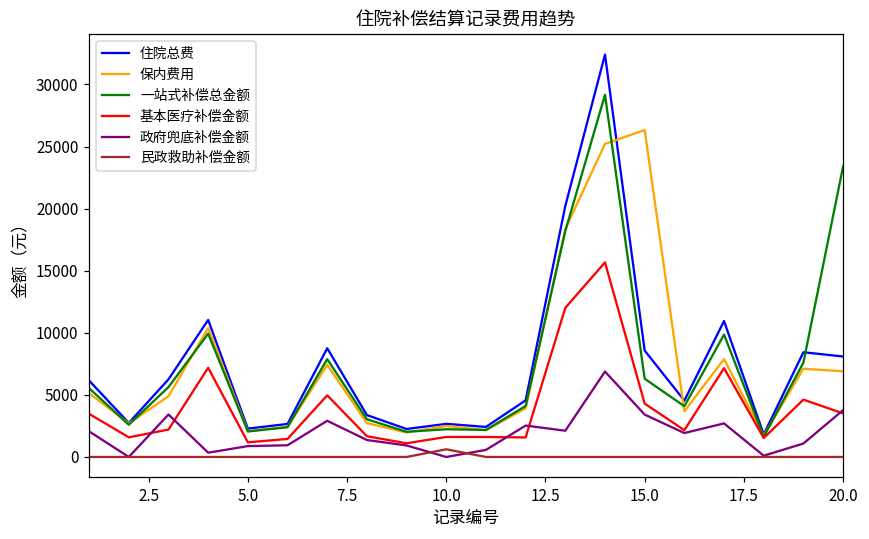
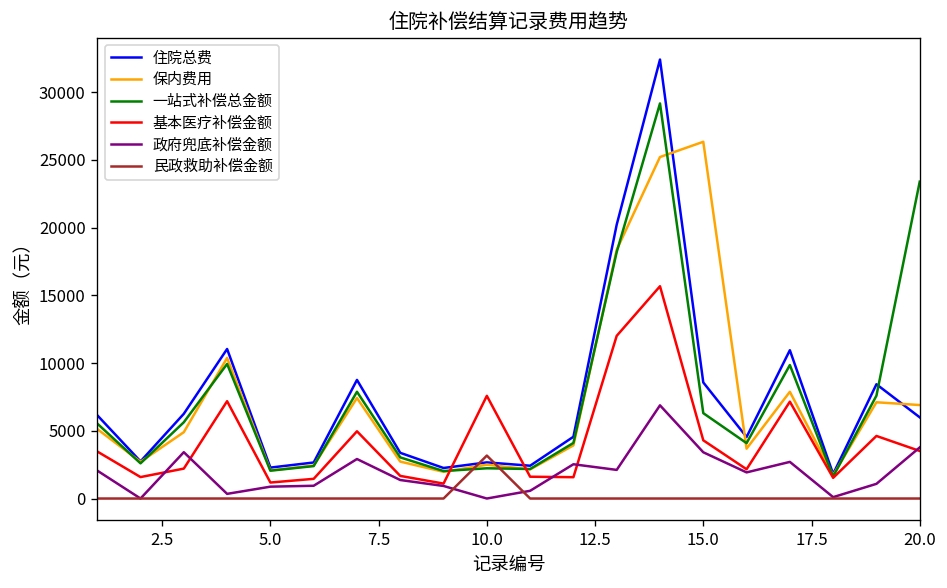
基本医疗补偿金额, 10.0: 1600 -> 7600
民政救助补偿金额, 10.0: 600 -> 3200
住院总费, 20.0: 8100 -> 6000
